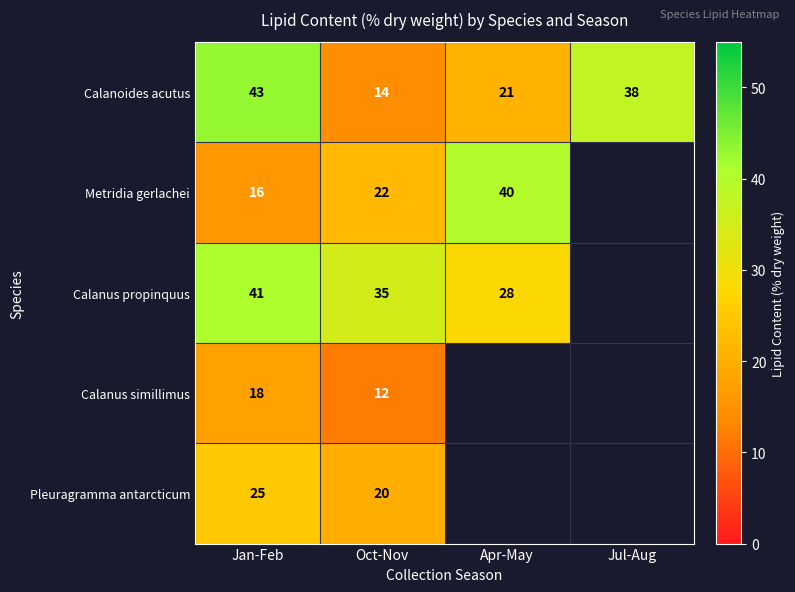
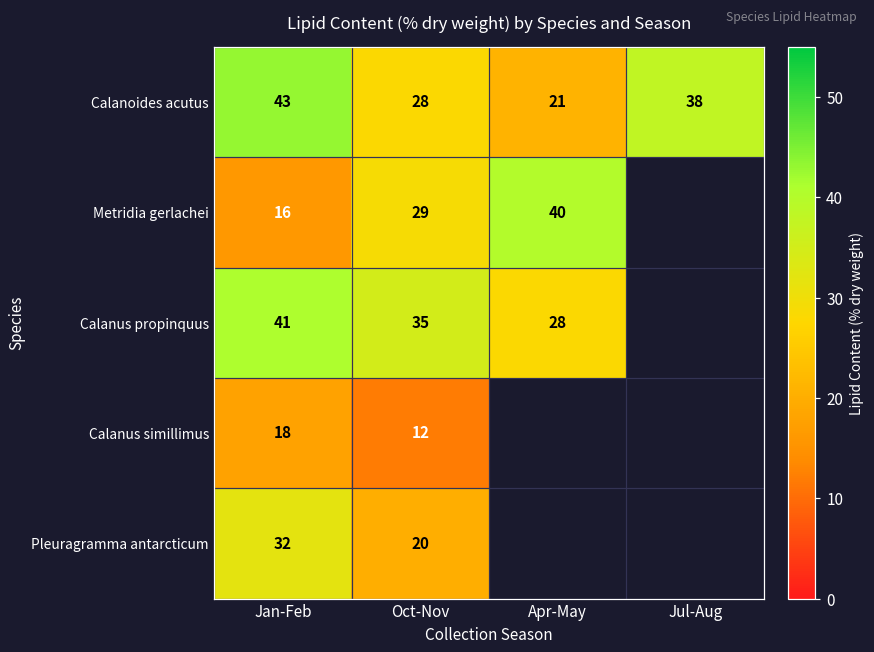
Calanoides acutus, Oct-Nov: 14 -> 28
Metridia gerlachei, Oct-Nov: 22 -> 29
Pleuragramma antarcticum, Jan-Feb: 25 -> 32
